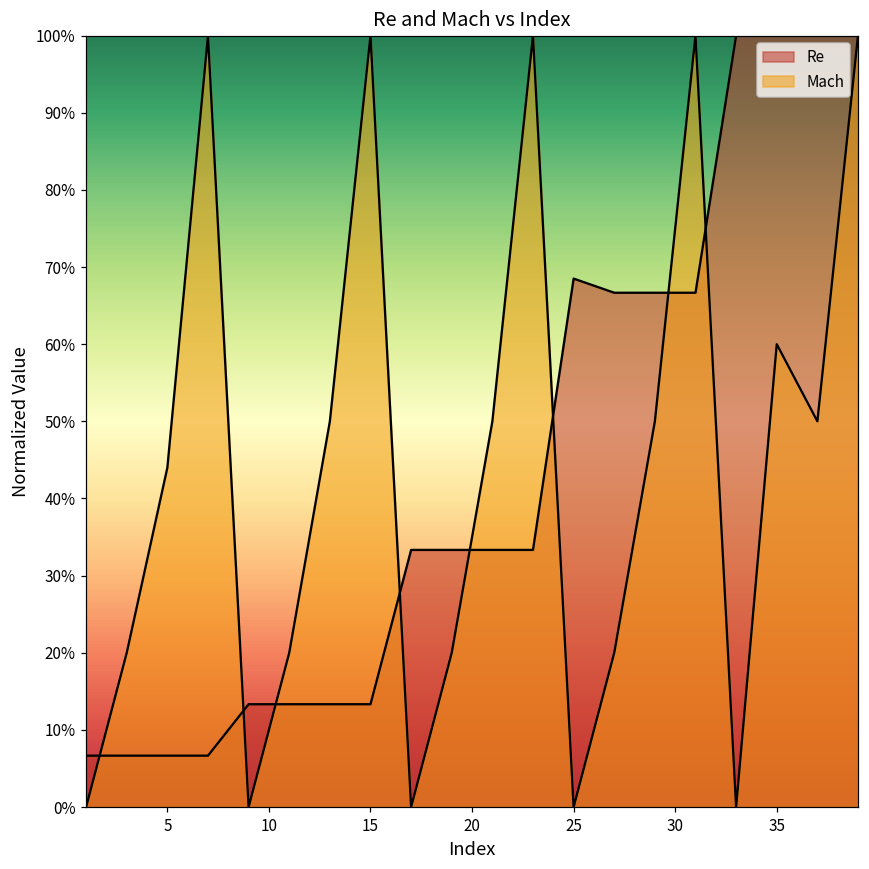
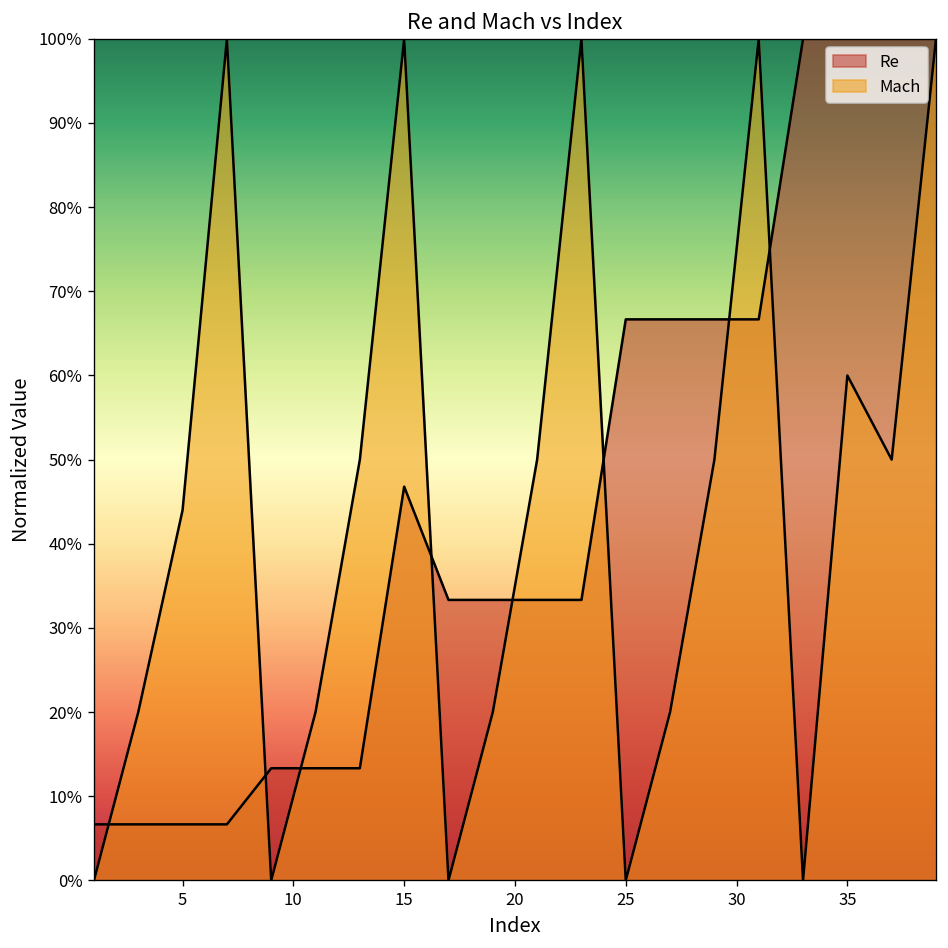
Re, 15: 13% -> 47%
Re, 25: 69% -> 67%
